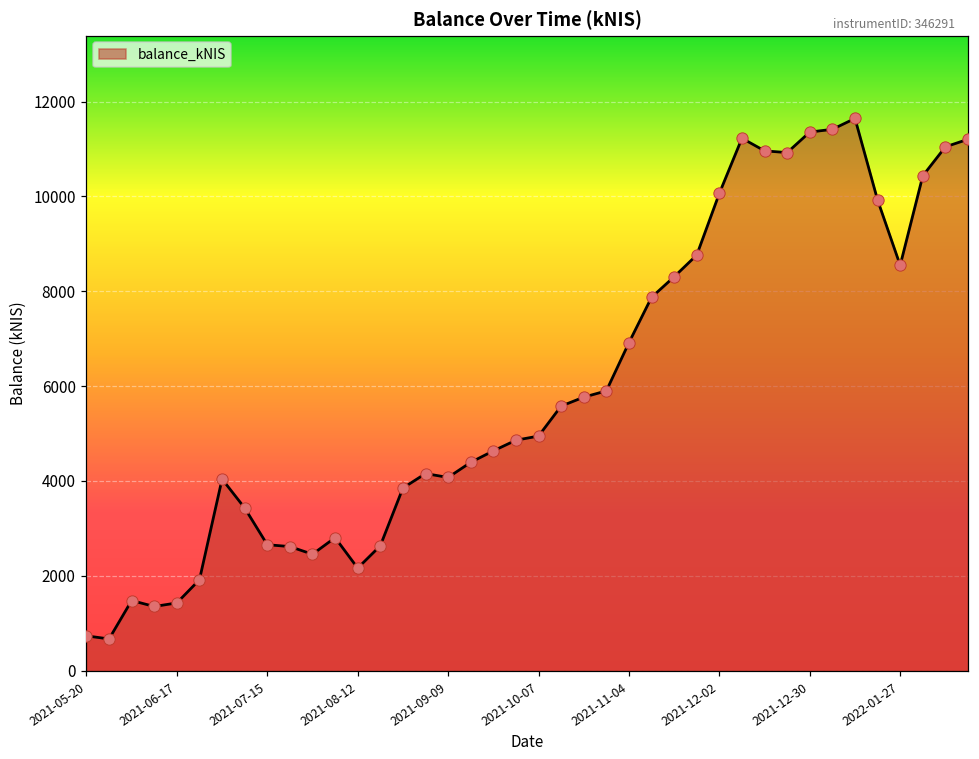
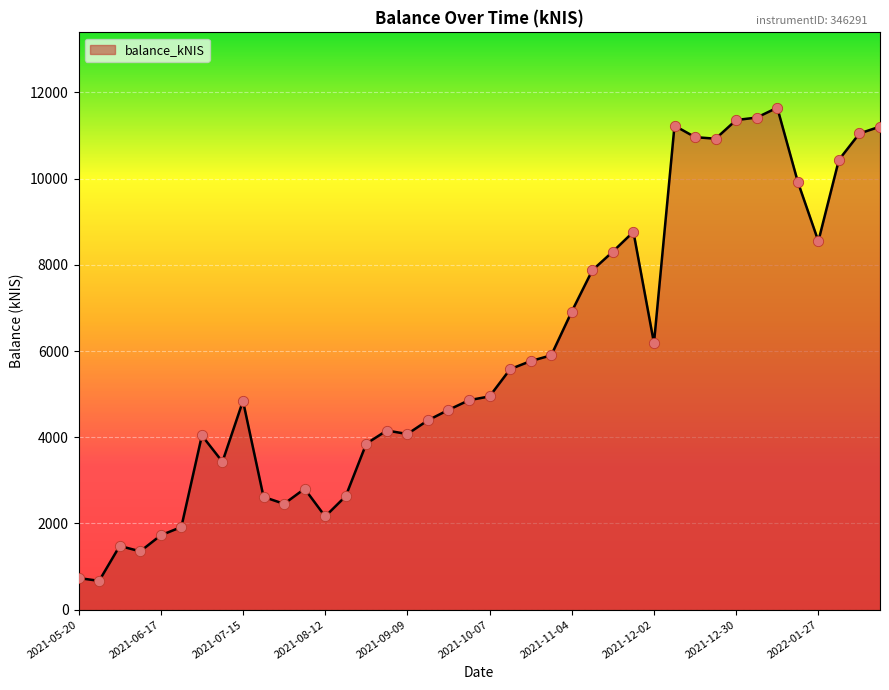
2021-06-17: 1400 -> 1700
2021-07-15: 2700 -> 4800
2021-12-02: 10100 -> 6200
